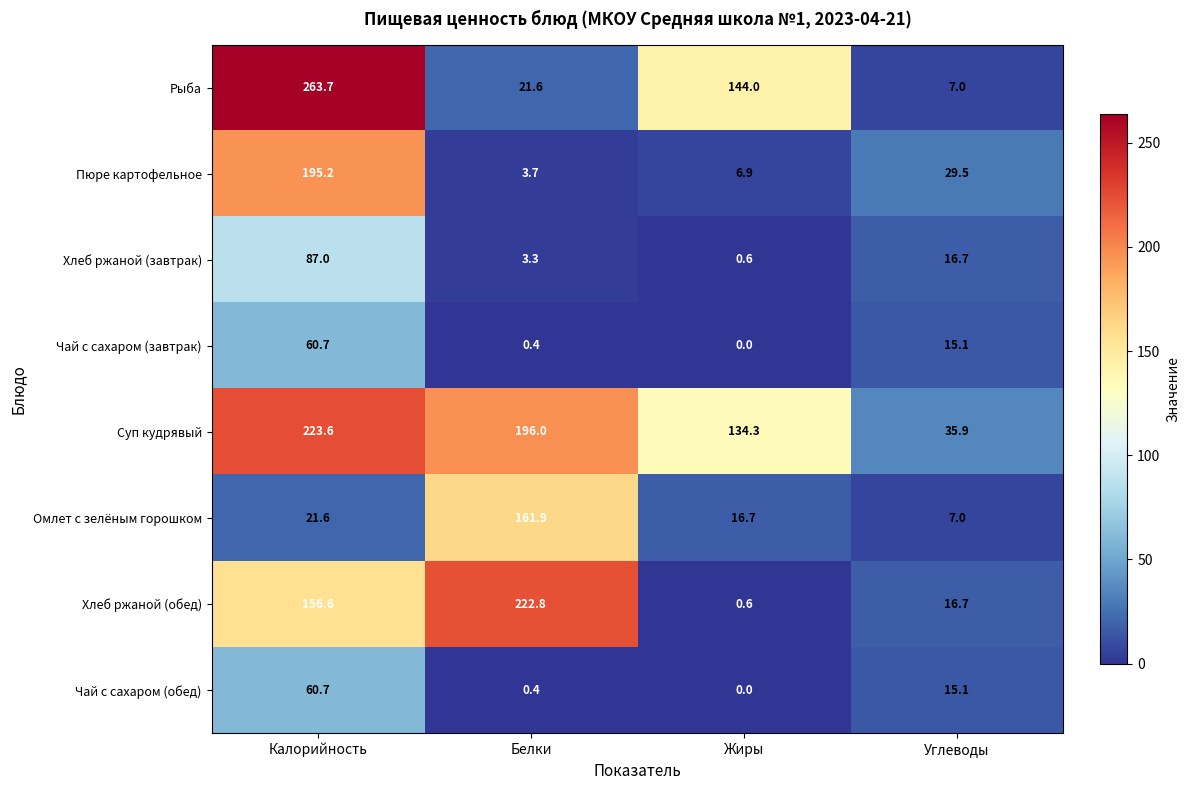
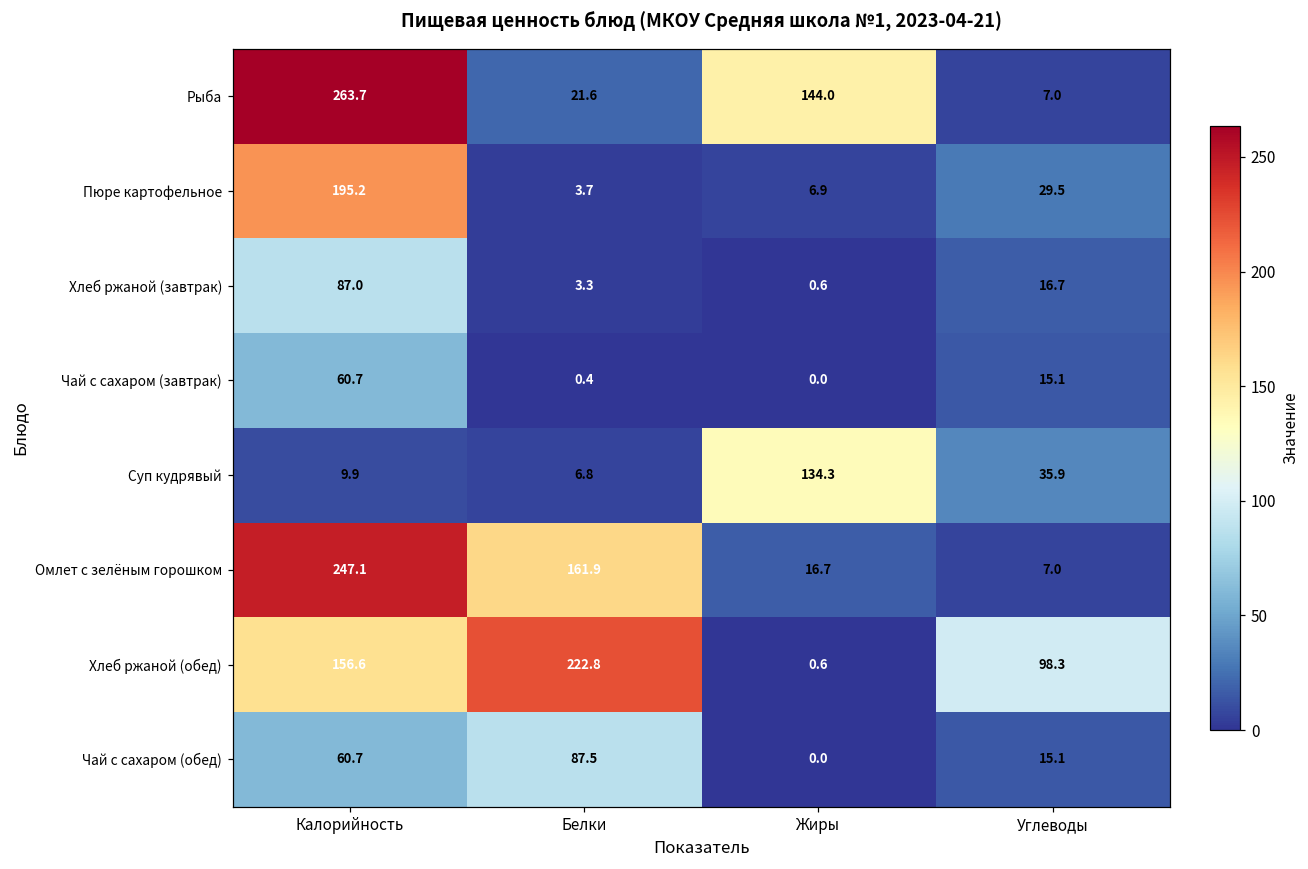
Суп кудрявый, Калорийность: 223.6 -> 9.9
Суп кудрявый, Белки: 196.0 -> 6.8
Омлет с зелёным горошком, Калорийность: 21.6 -> 247.1
Хлеб ржаной (обед), Углеводы: 16.7 -> 98.3
Чай с сахаром (обед), Белки: 0.4 -> 87.5
